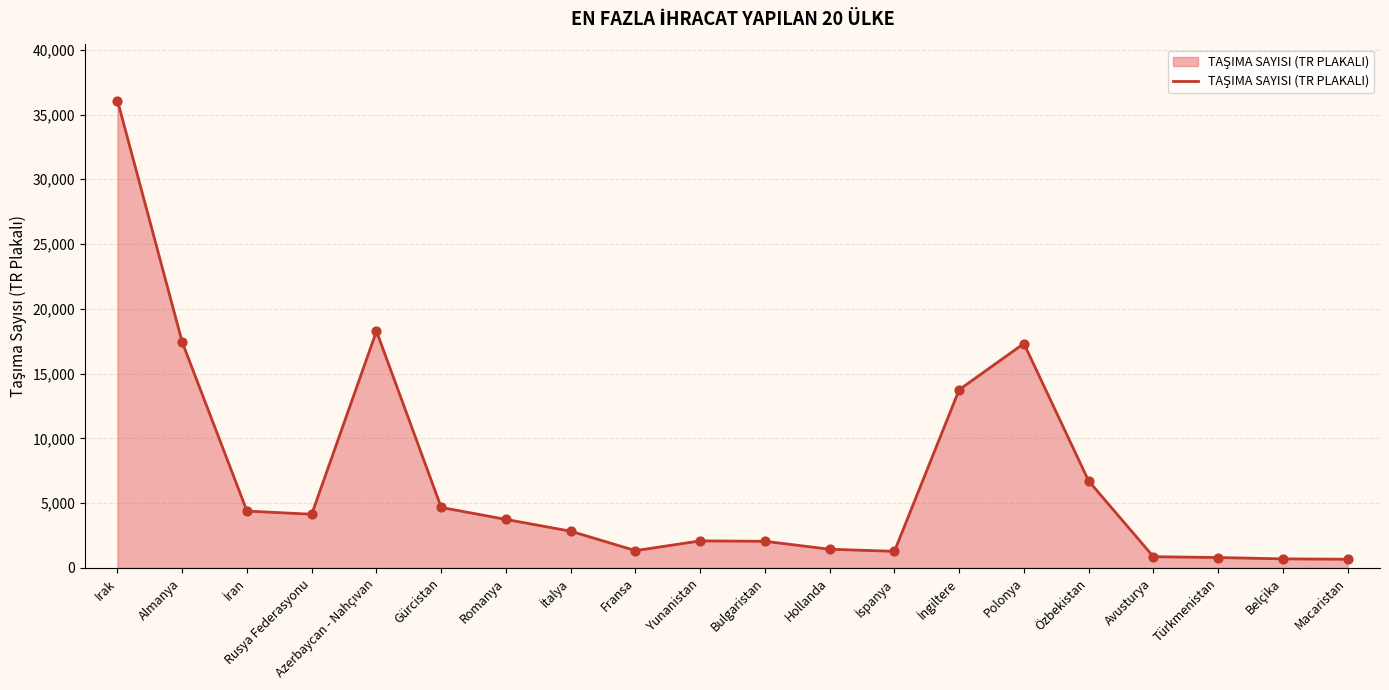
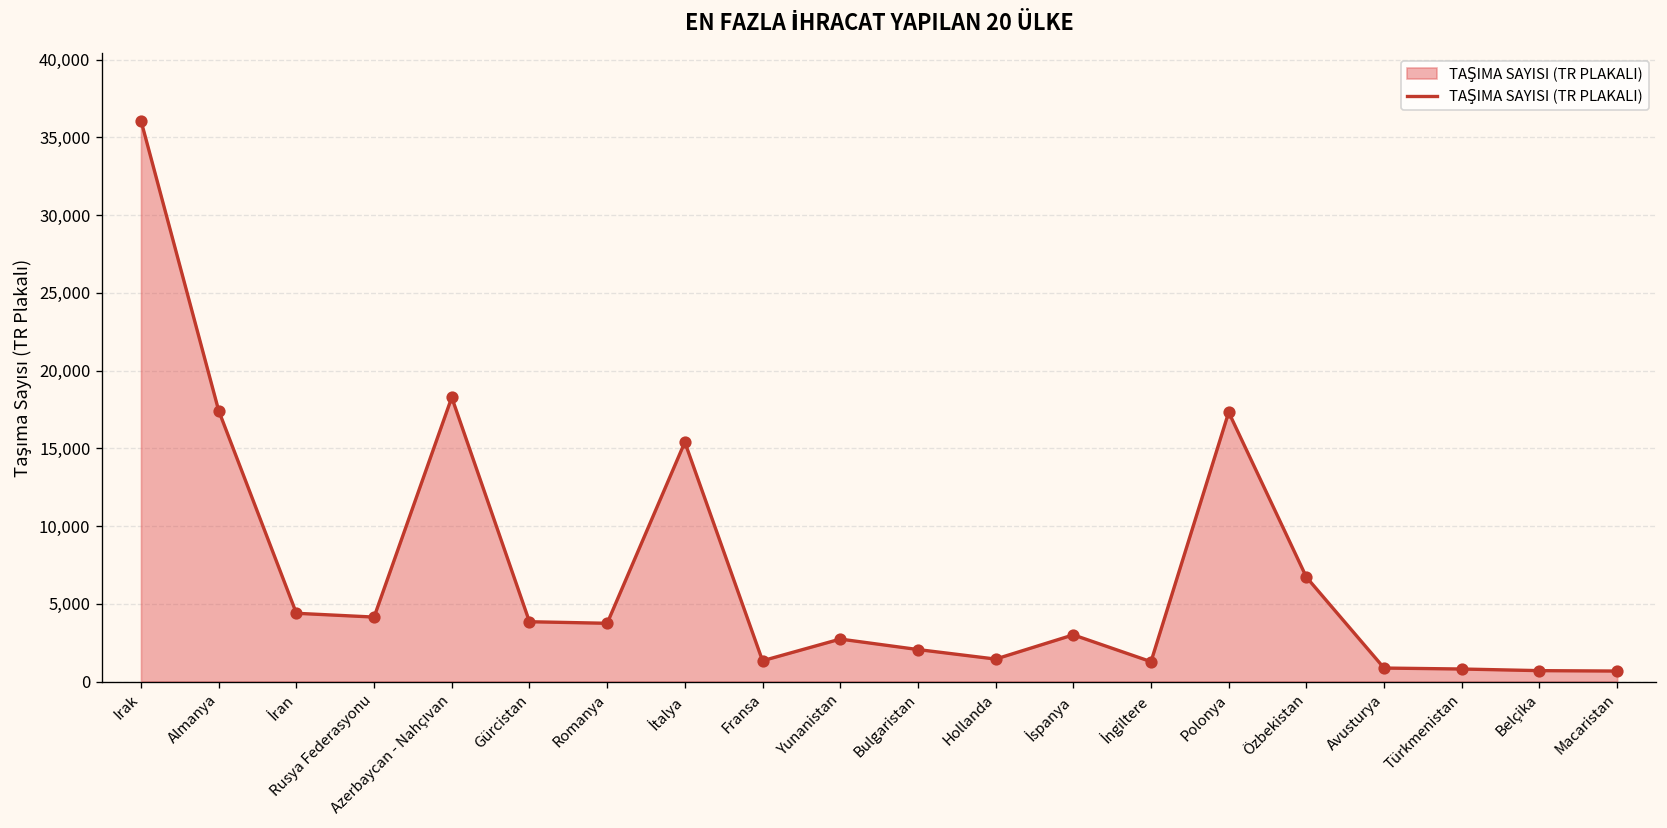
Gürcistan: 4,700 -> 3,800
İtalya: 2,800 -> 15,400
Yunanistan: 2,100 -> 2,700
İspanya: 1,300 -> 3,000
İngiltere: 13,800 -> 1,300
